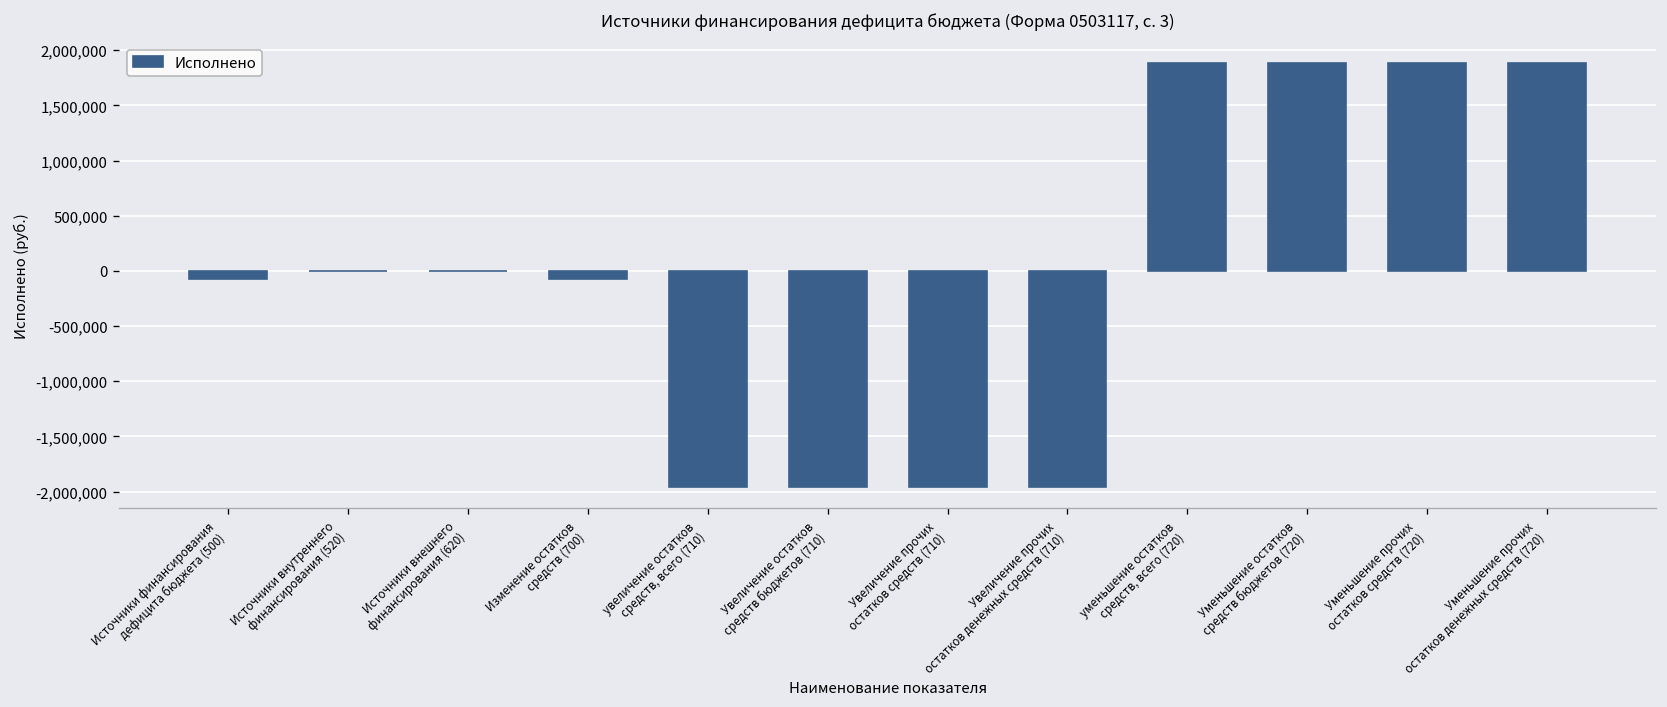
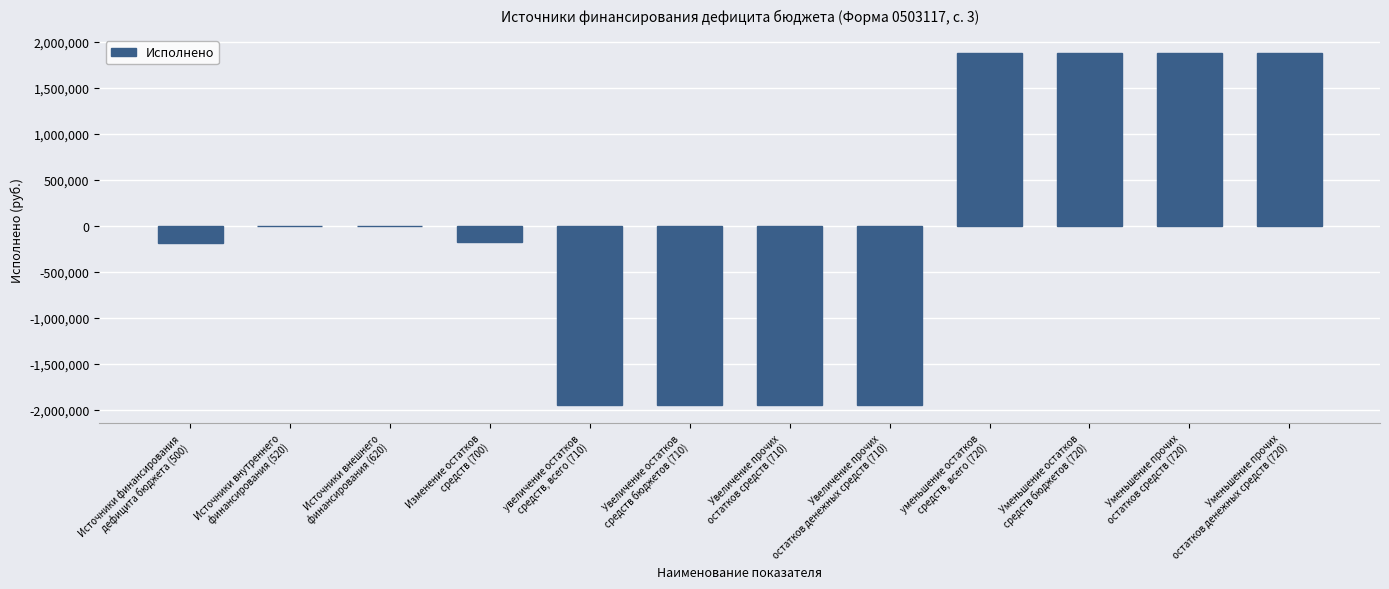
Источники финансирования дефицита бюджета (500): -100,000 -> -200,000
Изменение остатков средств (700): -100,000 -> -200,000
